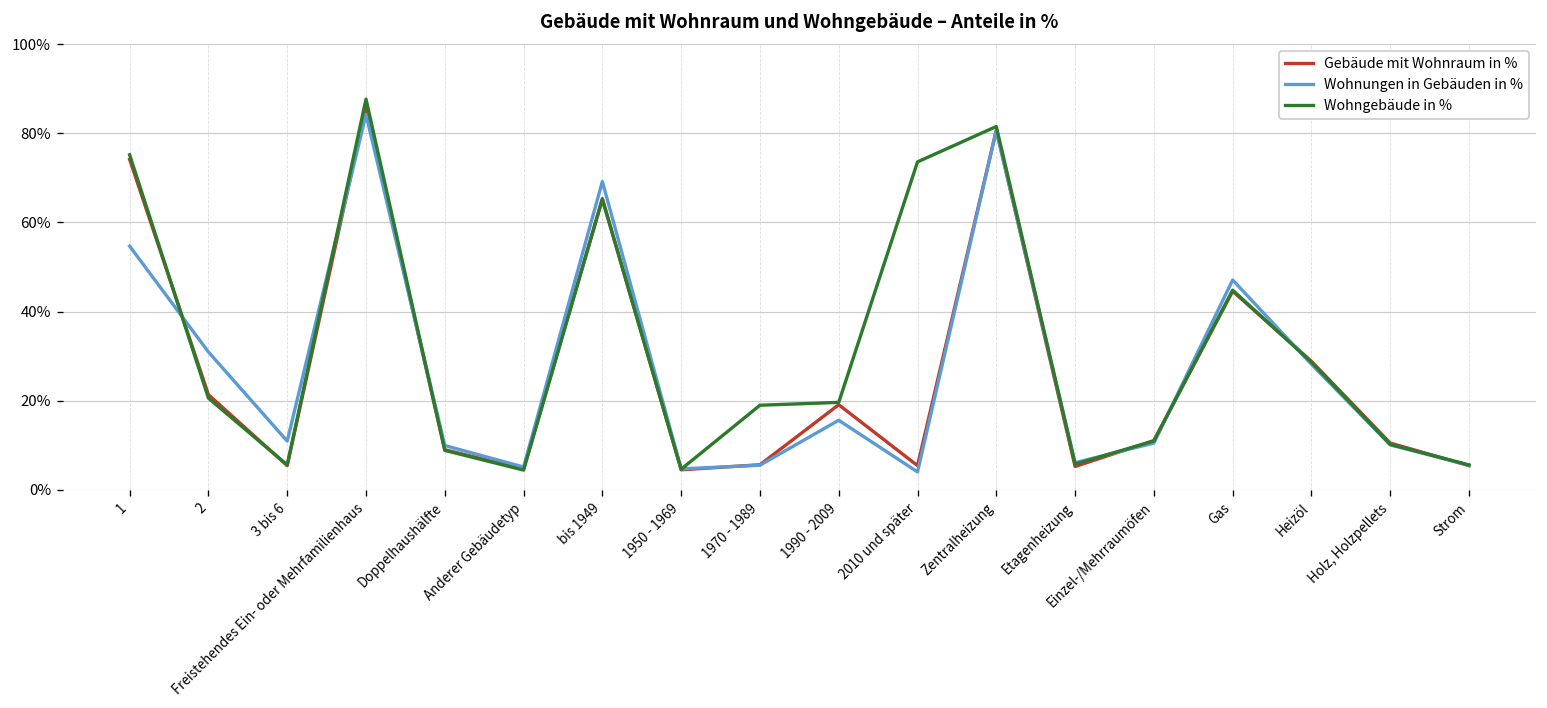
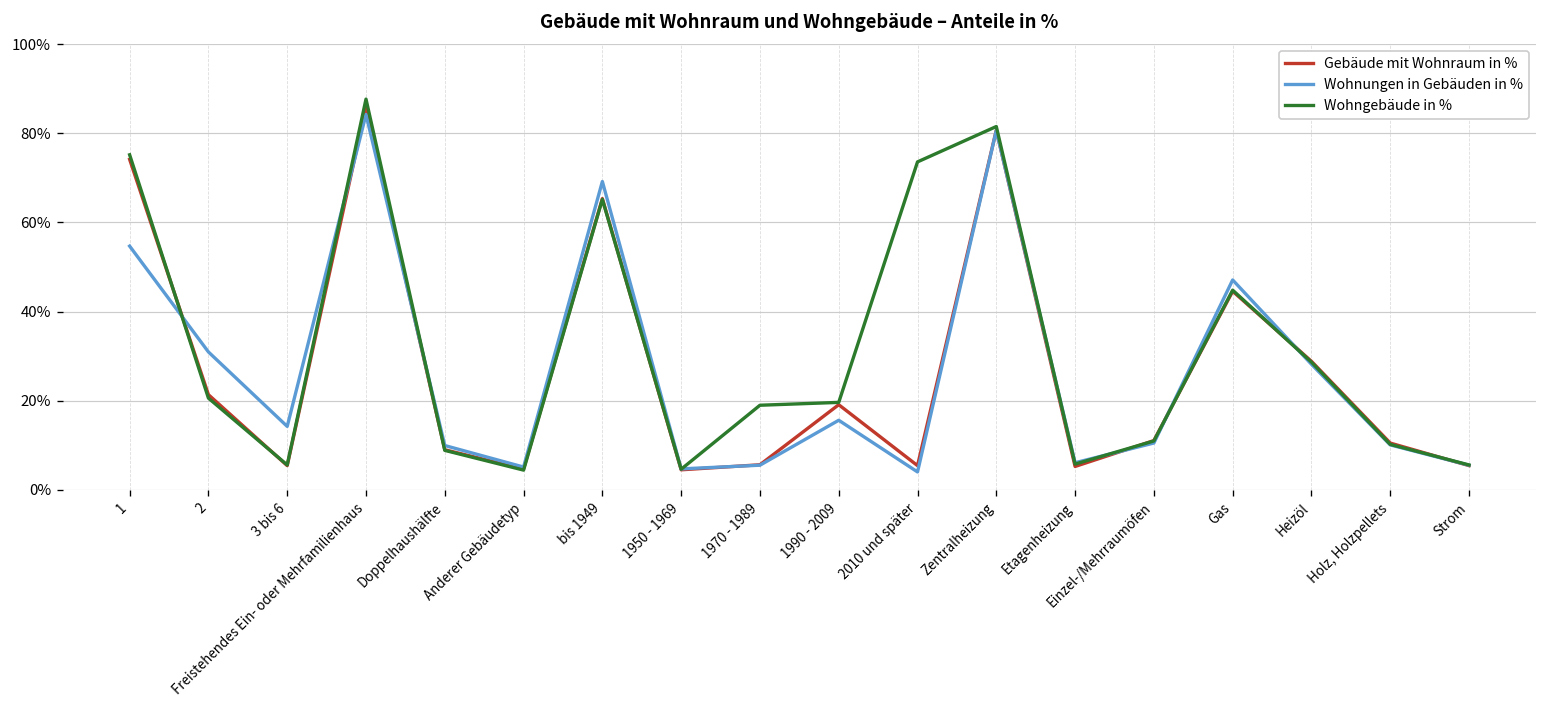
Wohnungen in Gebäuden in %, 3 bis 6: 11% -> 14%
